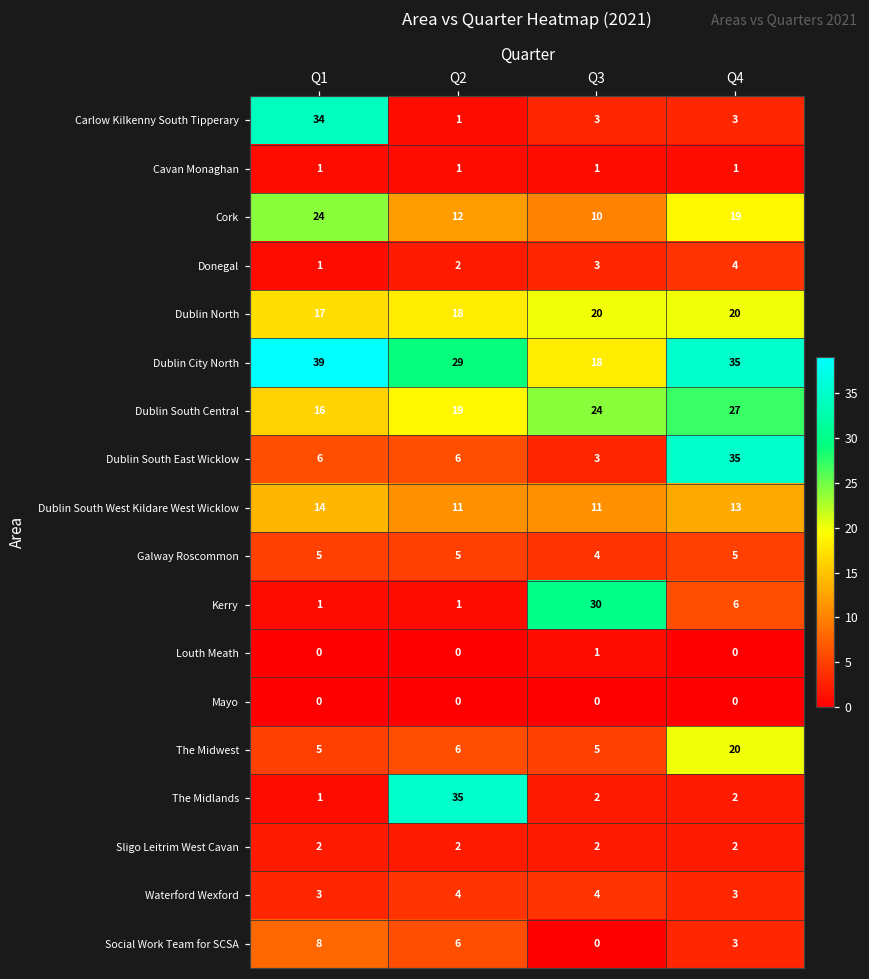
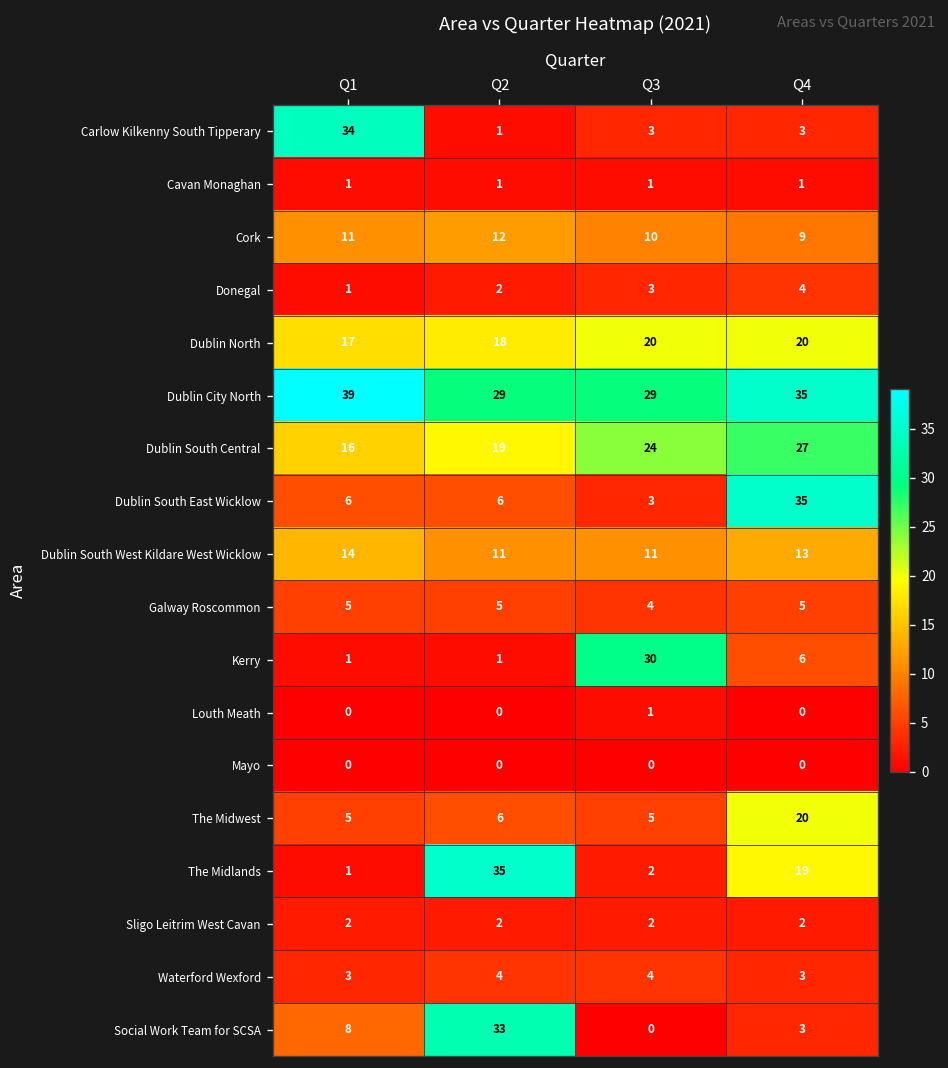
Cork, Q1: 24 -> 11
Cork, Q4: 19 -> 9
Dublin City North, Q3: 18 -> 29
The Midlands, Q4: 2 -> 19
Social Work Team for SCSA, Q2: 6 -> 33
